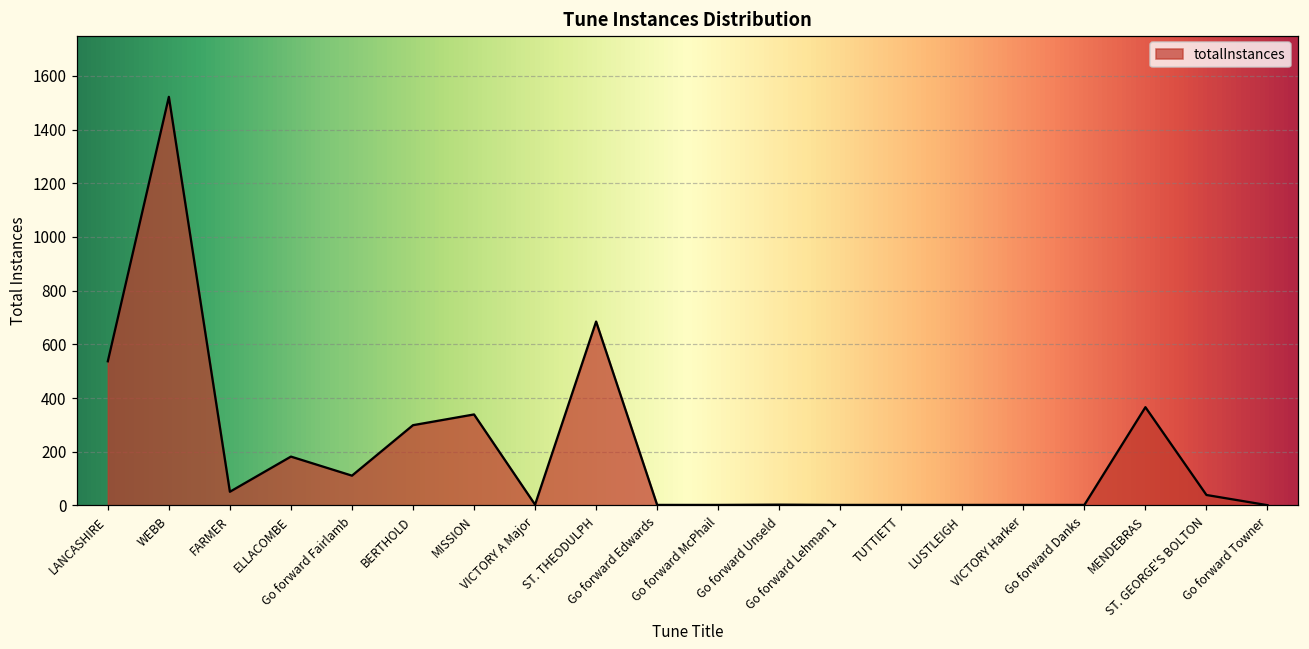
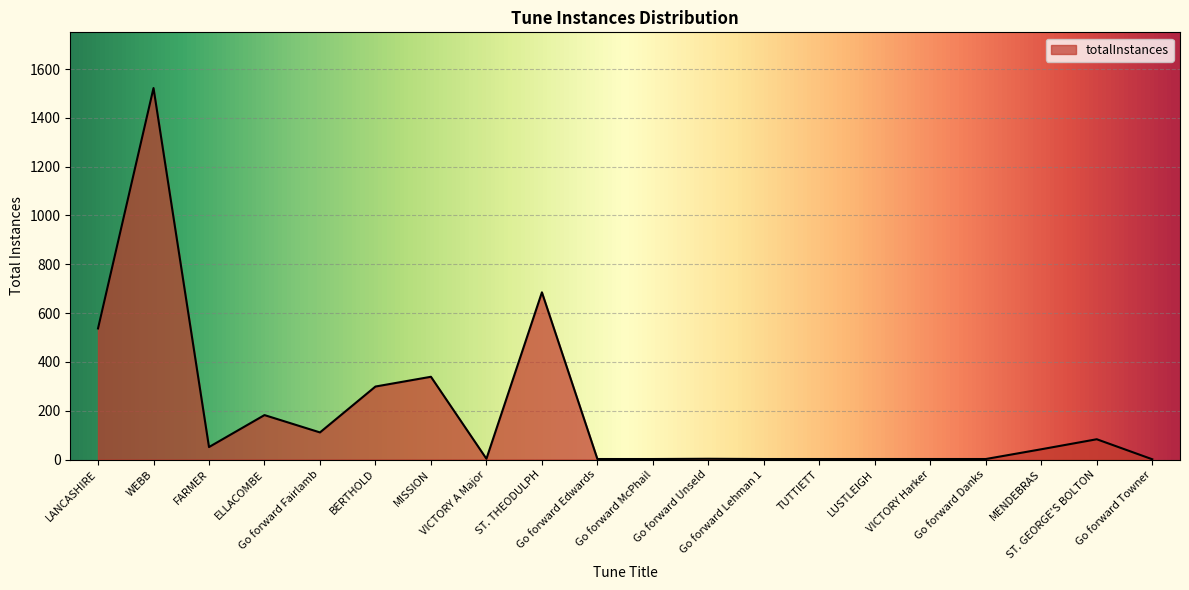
MENDEBRAS: 370 -> 40
ST. GEORGE'S BOLTON: 40 -> 80
